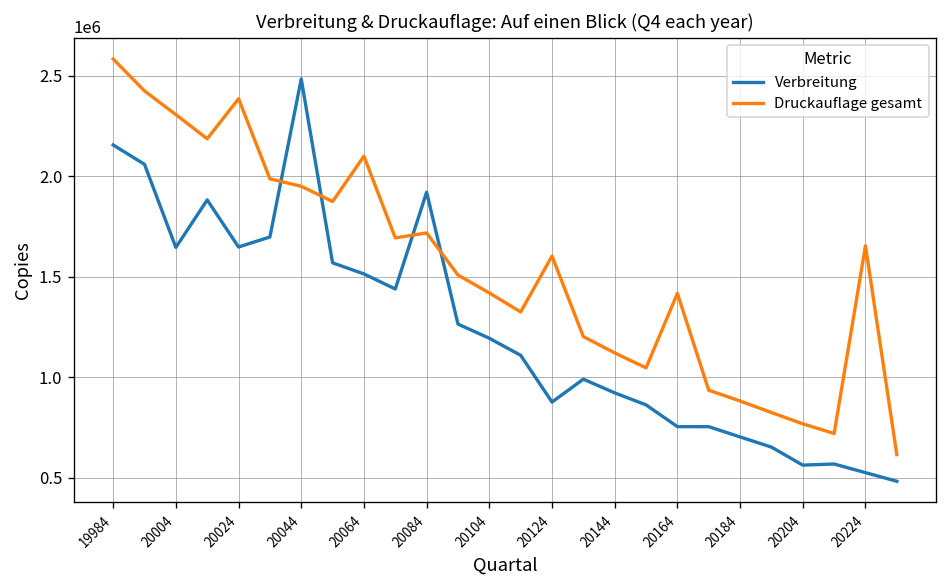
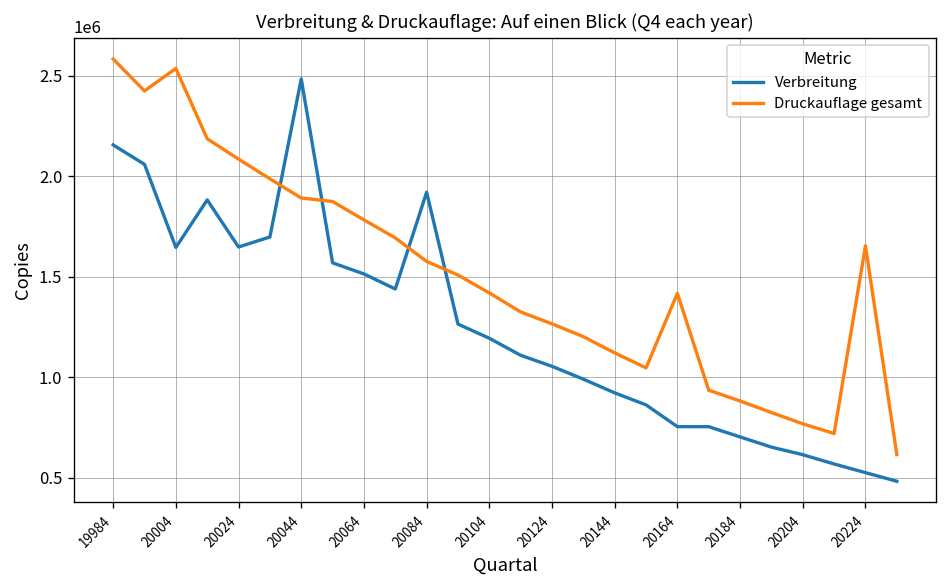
Druckauflage gesamt, 20004: 2310000 -> 2540000
Druckauflage gesamt, 20024: 2390000 -> 2090000
Druckauflage gesamt, 20044: 1950000 -> 1890000
Druckauflage gesamt, 20064: 2100000 -> 1780000
Druckauflage gesamt, 20084: 1720000 -> 1580000
Verbreitung, 20124: 880000 -> 1050000
Druckauflage gesamt, 20124: 1600000 -> 1270000
Verbreitung, 20204: 560000 -> 620000
